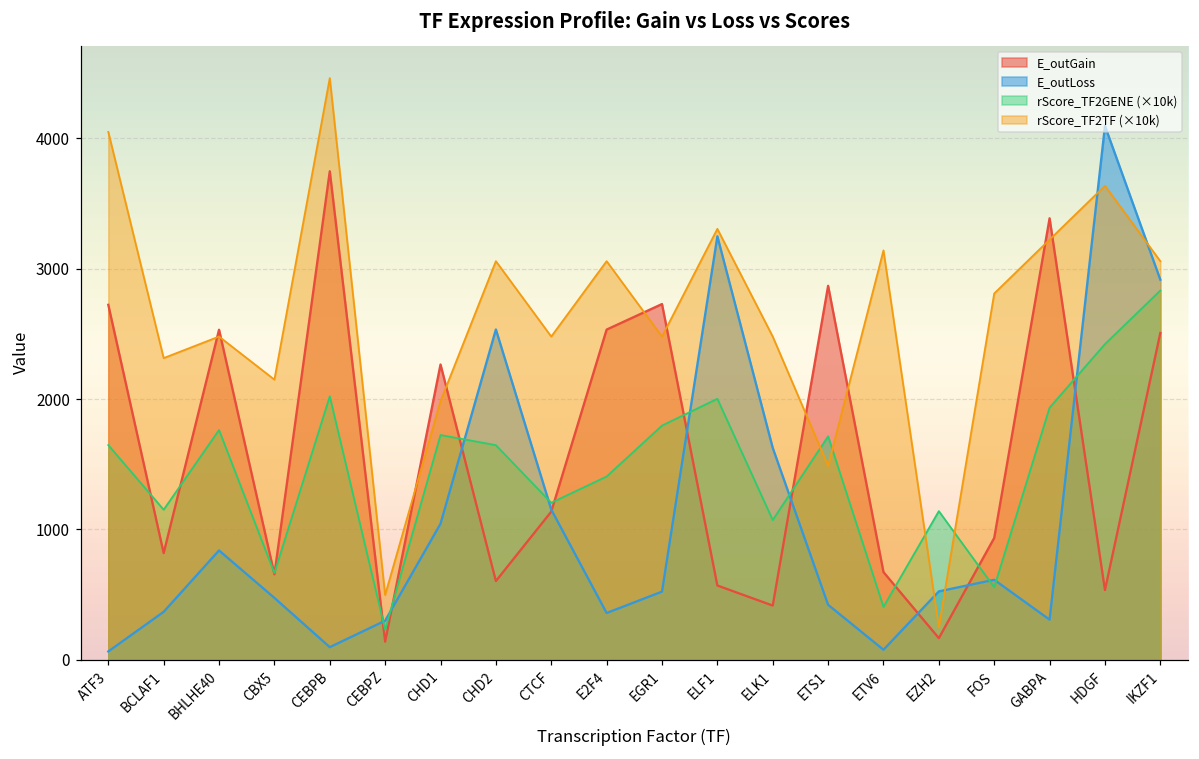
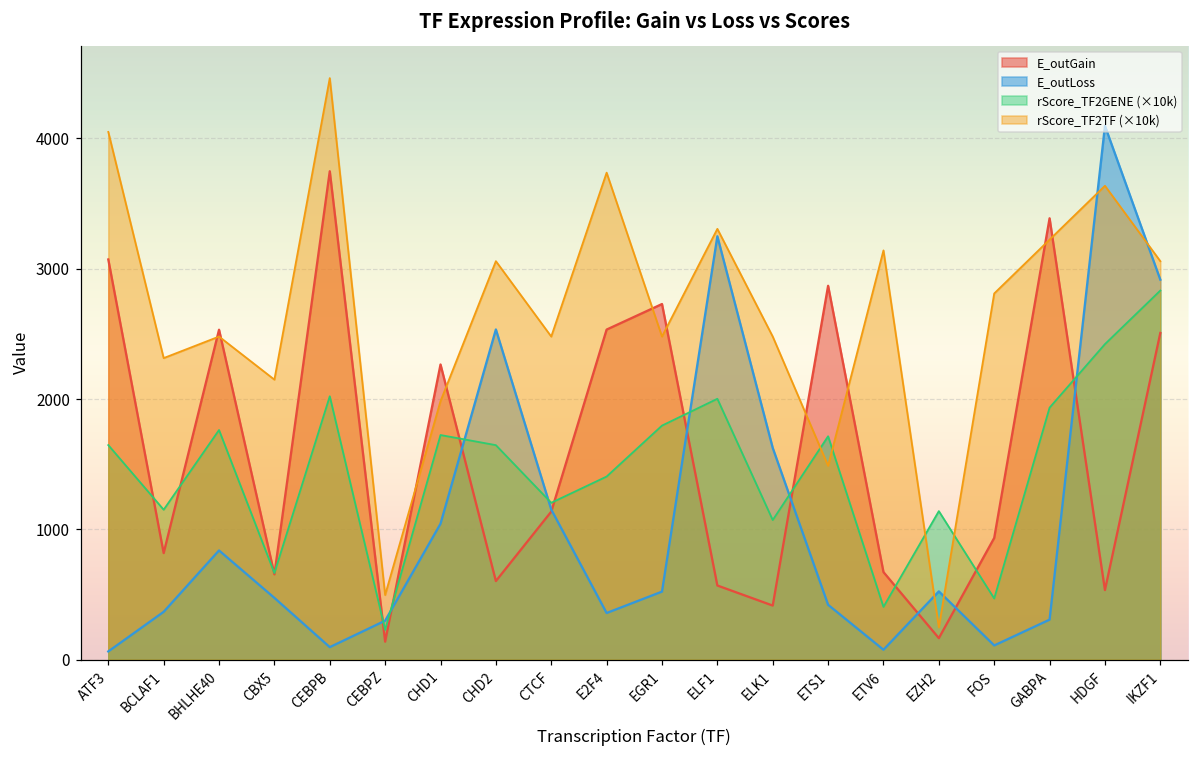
E_outGain, ATF3: 2720 -> 3070
rScore_TF2TF (×10k), E2F4: 3060 -> 3740
E_outLoss, FOS: 610 -> 110
rScore_TF2GENE (×10k), FOS: 560 -> 470
